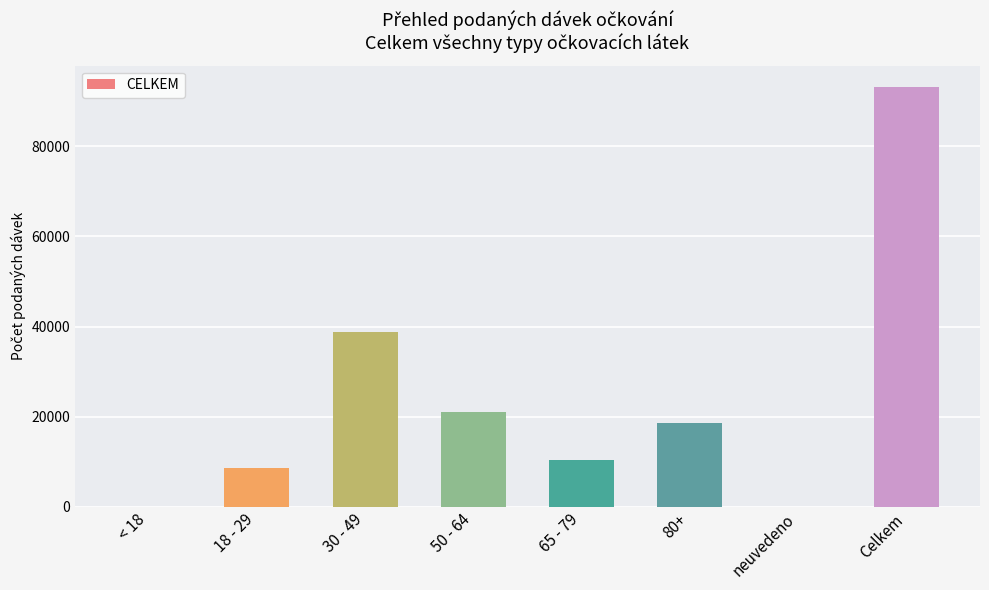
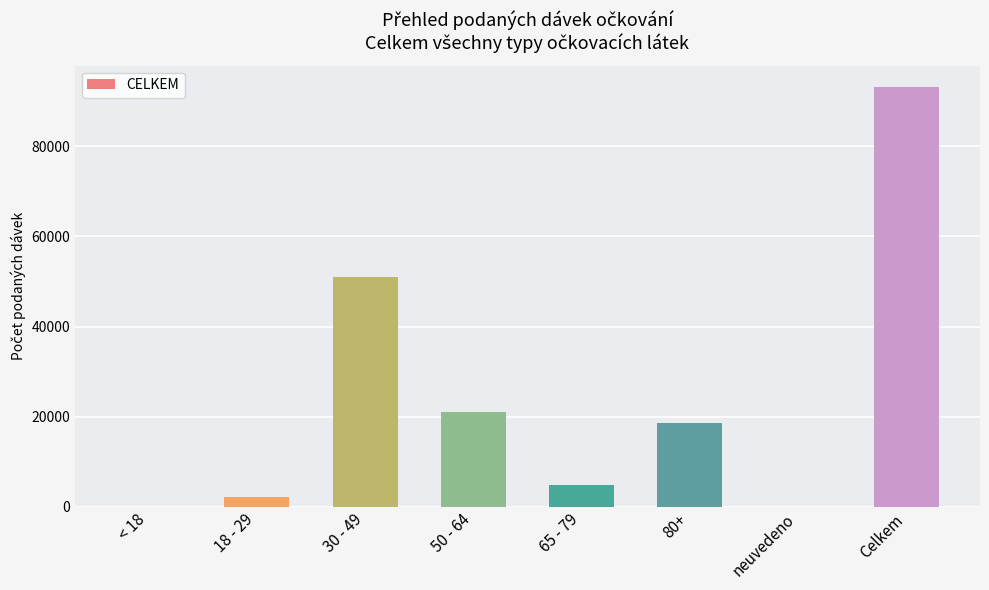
18 - 29: 9000 -> 2000
30 - 49: 39000 -> 51000
65 - 79: 10000 -> 5000
